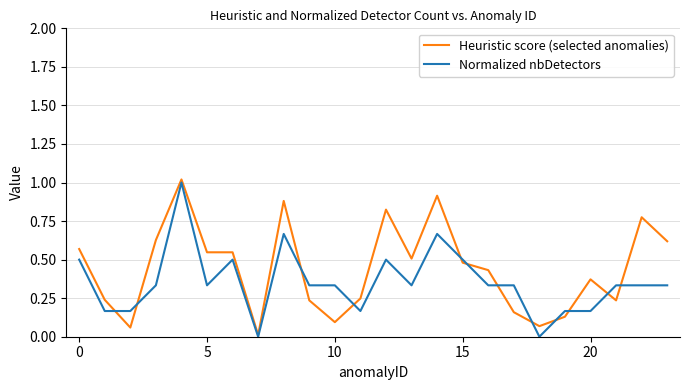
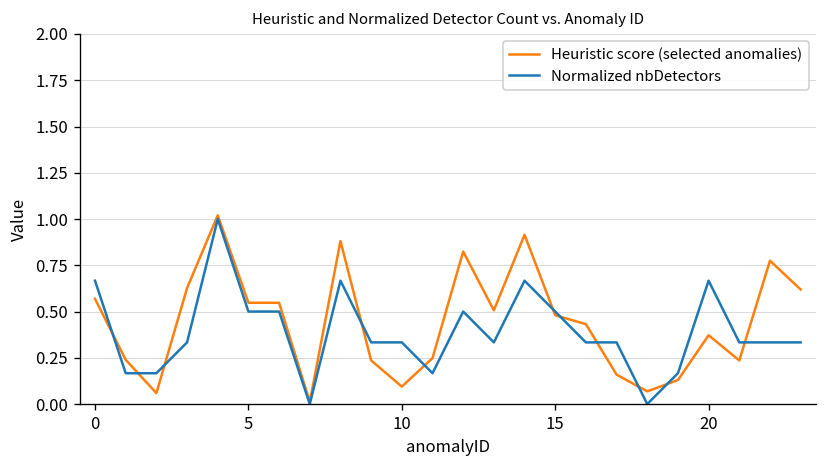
Normalized nbDetectors, 0: 0.50 -> 0.67
Normalized nbDetectors, 5: 0.33 -> 0.50
Normalized nbDetectors, 20: 0.17 -> 0.67
